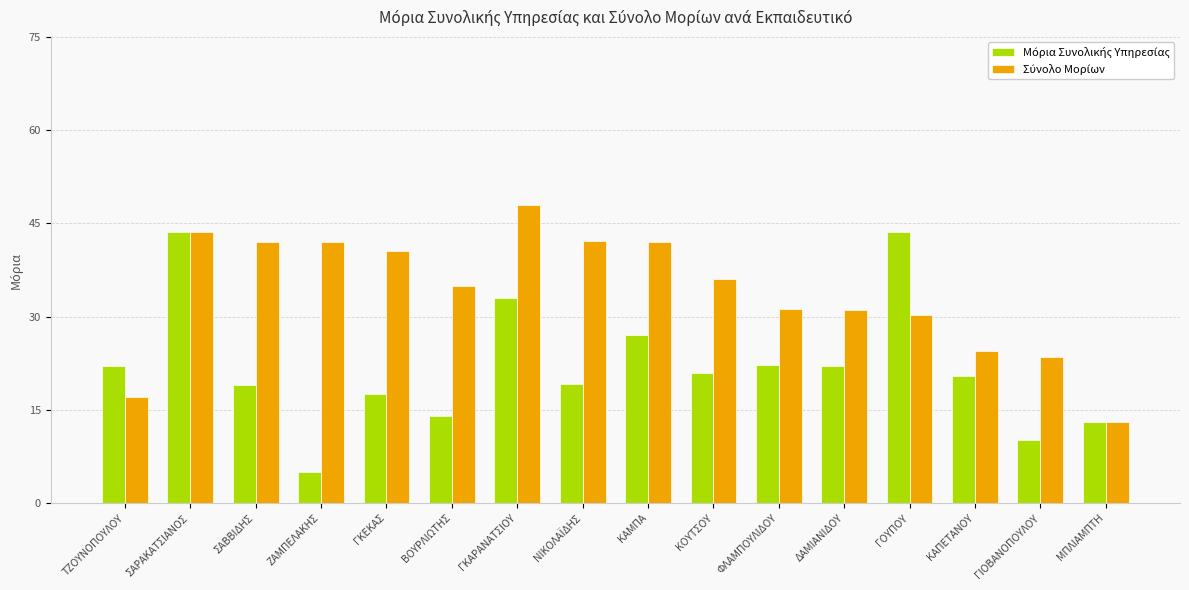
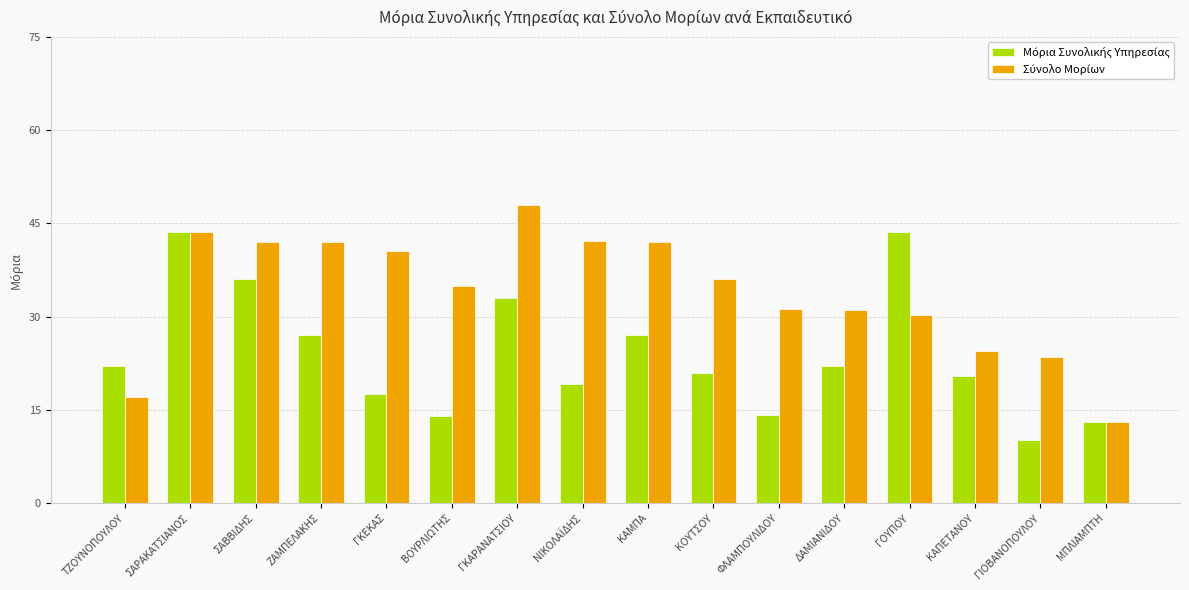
Μόρια Συνολικής Υπηρεσίας, ΣΑΒΒΙΔΗΣ: 19 -> 36
Μόρια Συνολικής Υπηρεσίας, ΖΑΜΠΕΛΑΚΗΣ: 5 -> 27
Μόρια Συνολικής Υπηρεσίας, ΦΛΑΜΠΟΥΛΙΔΟΥ: 22 -> 14
